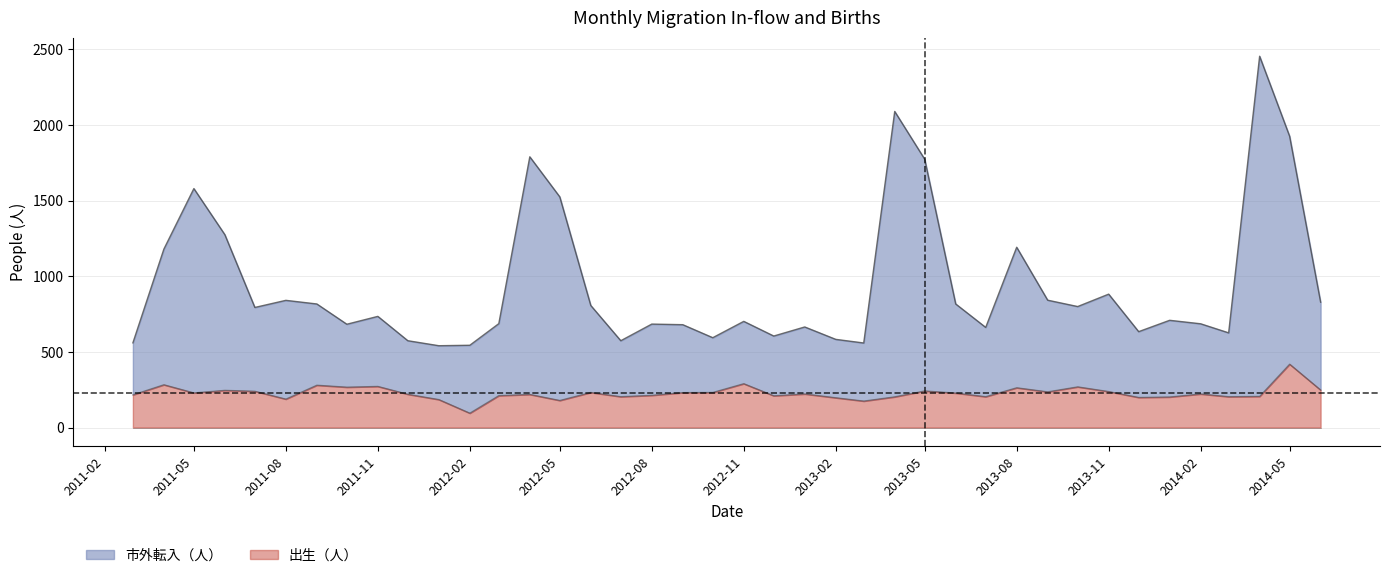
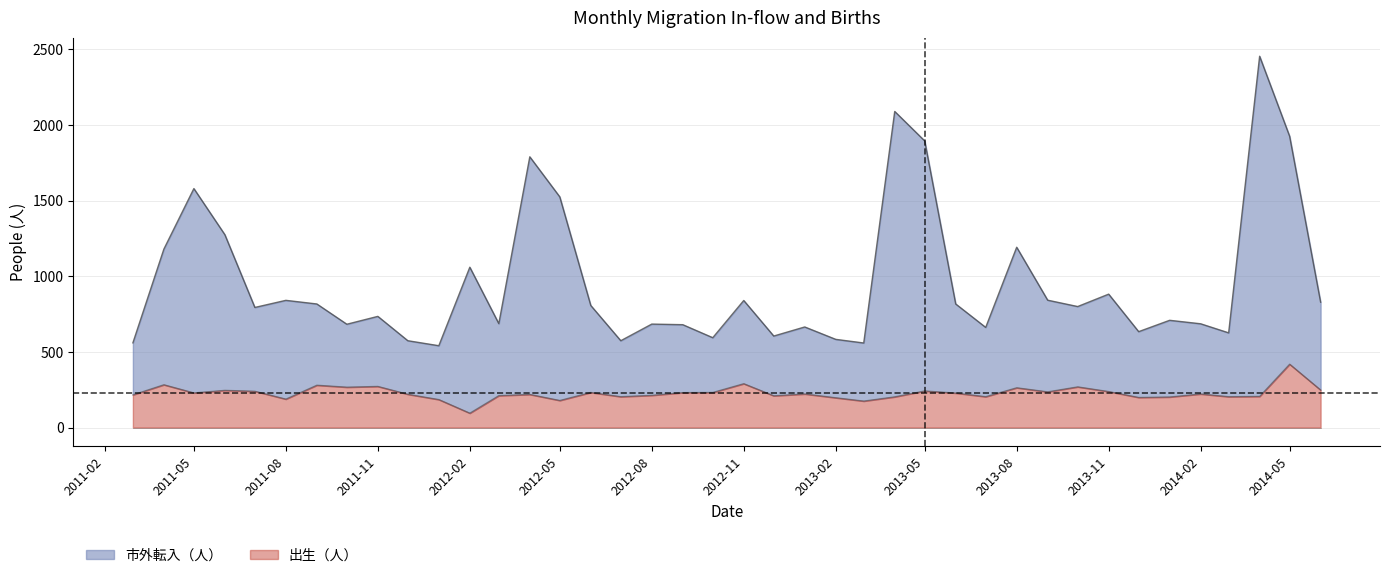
市外転入（人）, 2012-02: 540 -> 1060
市外転入（人）, 2012-11: 700 -> 840
市外転入（人）, 2013-05: 1770 -> 1900
